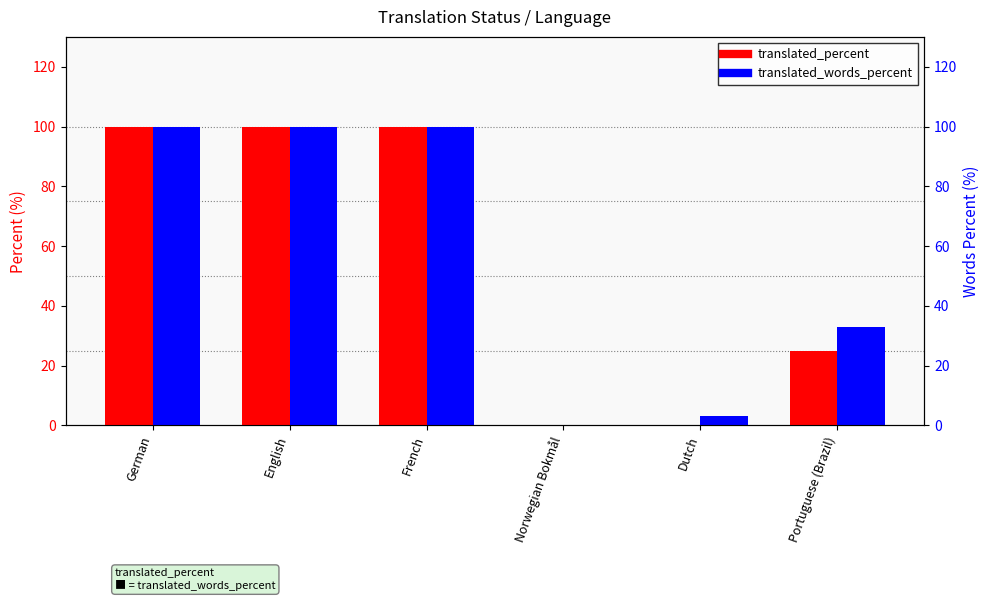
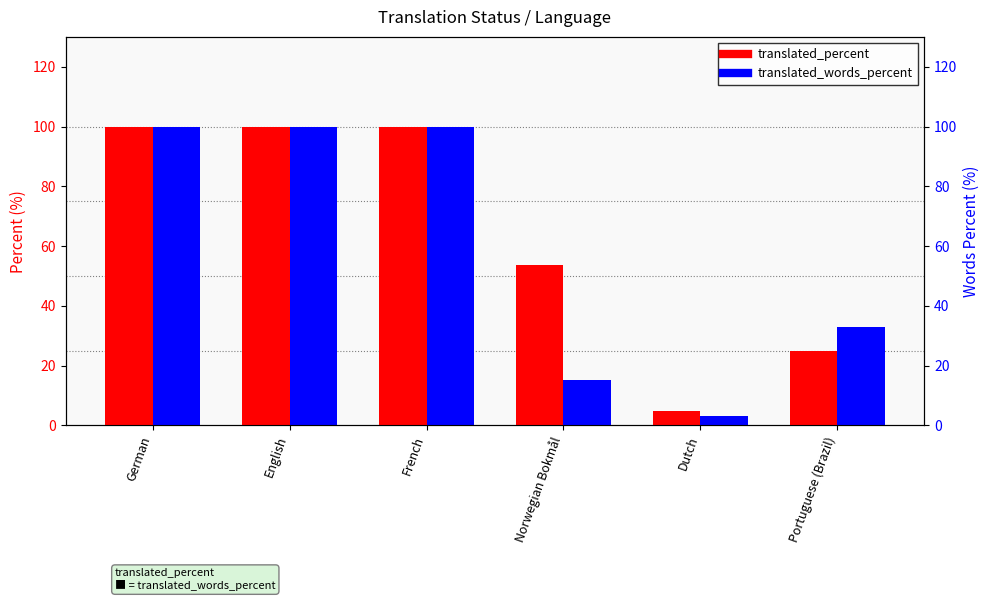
translated_percent, Norwegian Bokmål: 0 -> 54
translated_words_percent, Norwegian Bokmål: 0 -> 15
translated_percent, Dutch: 0 -> 5
